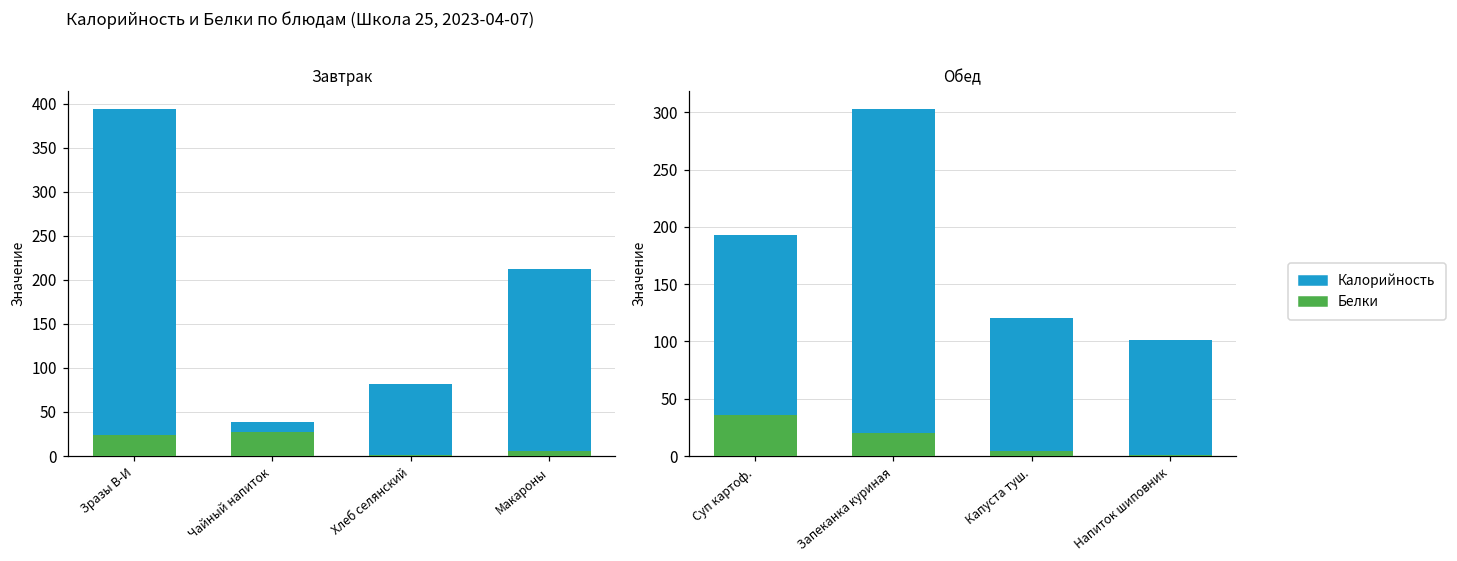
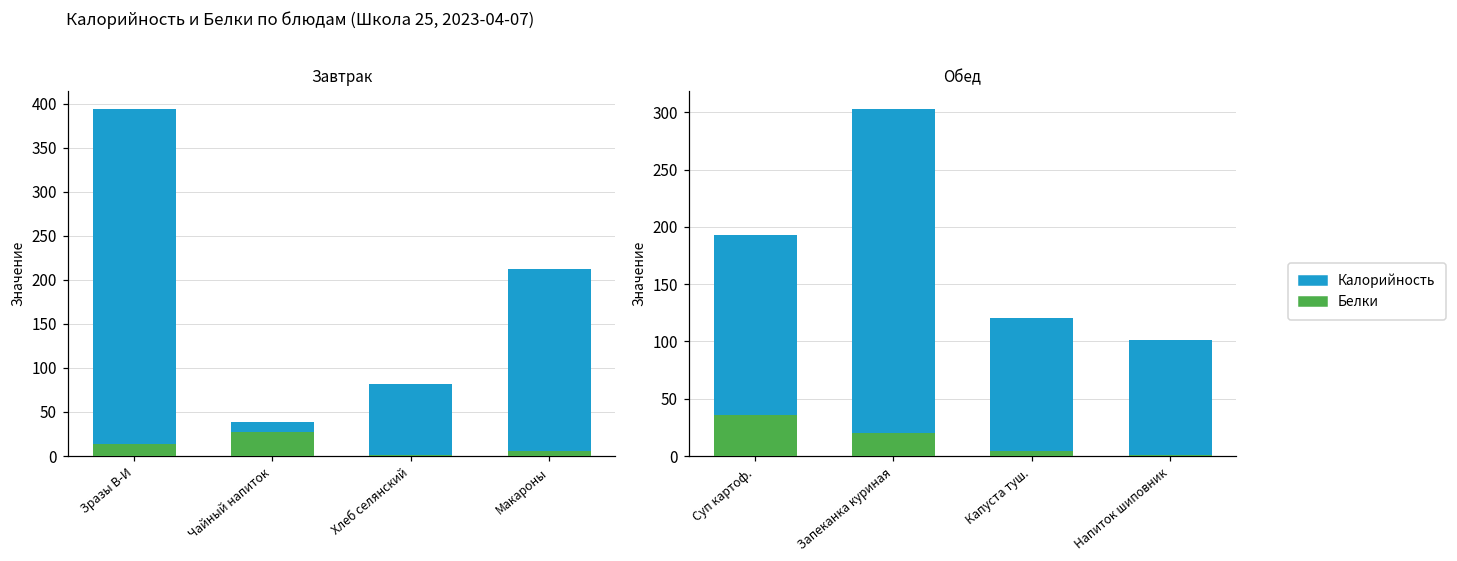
Завтрак, Белки, Зразы В-И: 20 -> 10
